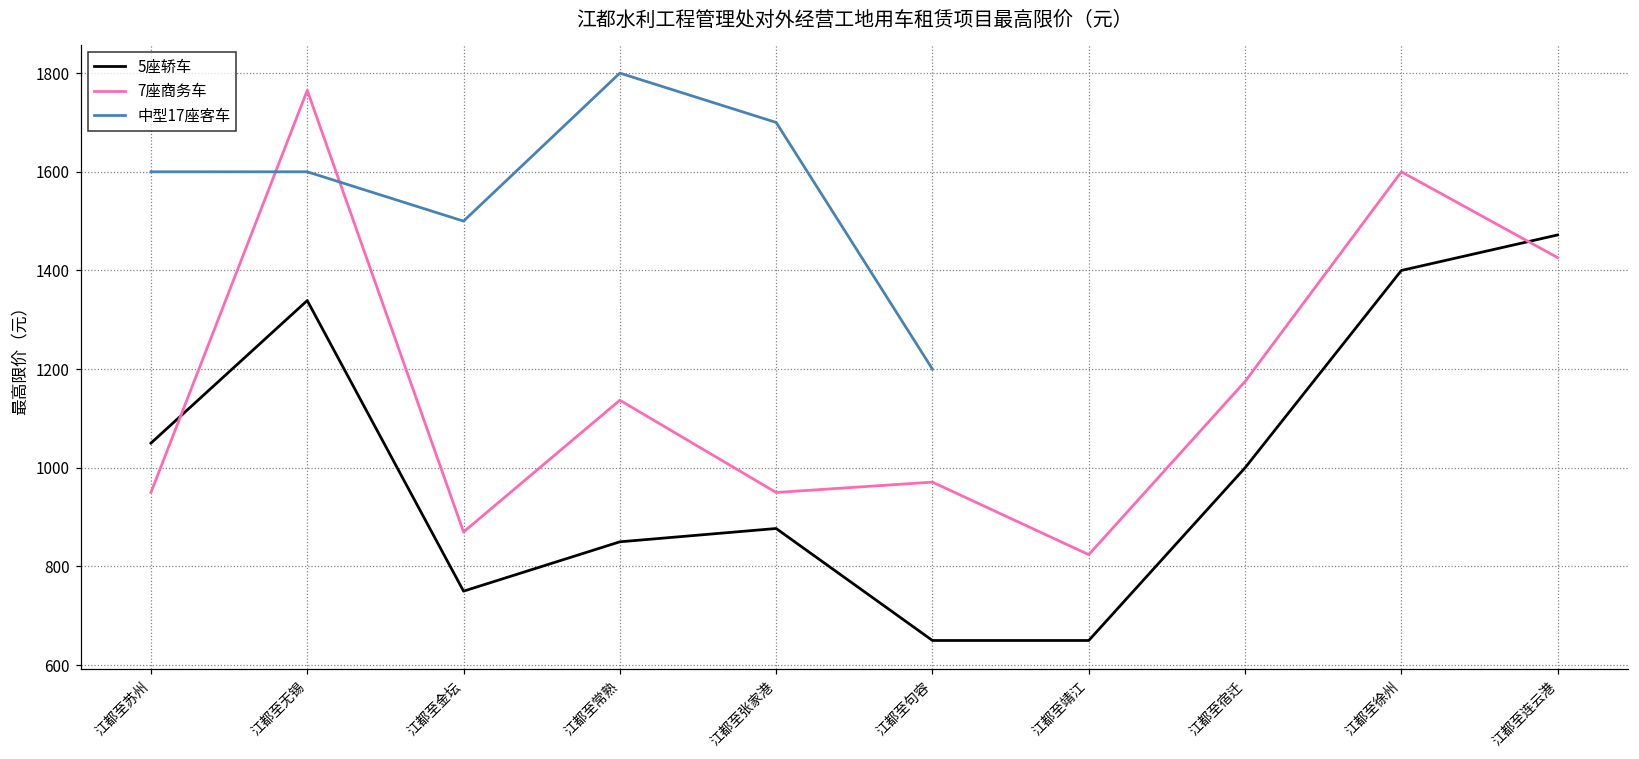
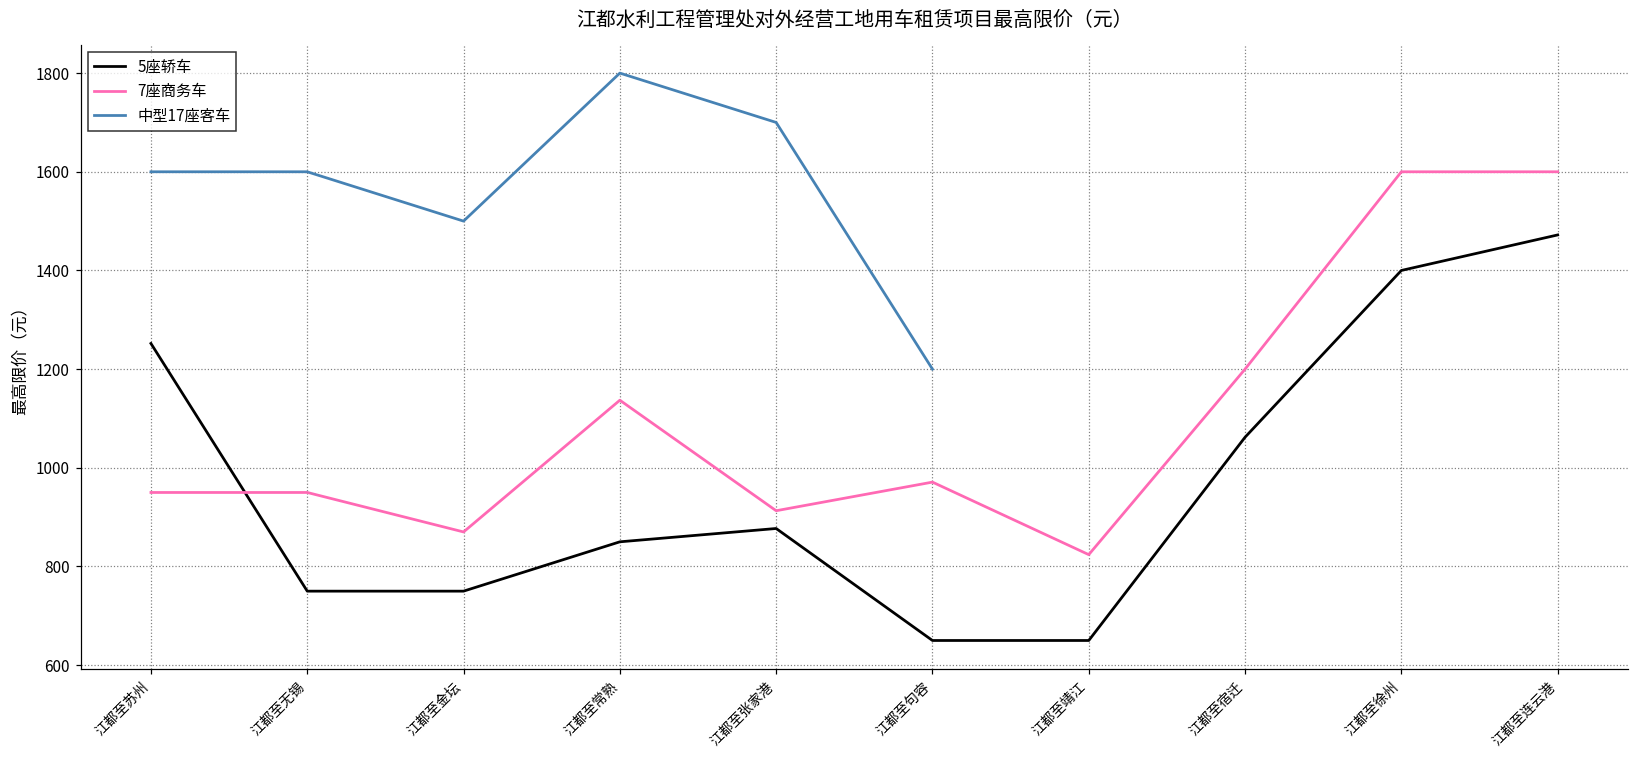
5座轿车, 江都至苏州: 1050 -> 1250
5座轿车, 江都至无锡: 1340 -> 750
7座商务车, 江都至无锡: 1770 -> 950
7座商务车, 江都至张家港: 950 -> 910
5座轿车, 江都至宿迁: 1000 -> 1060
7座商务车, 江都至宿迁: 1180 -> 1200
7座商务车, 江都至连云港: 1430 -> 1600
